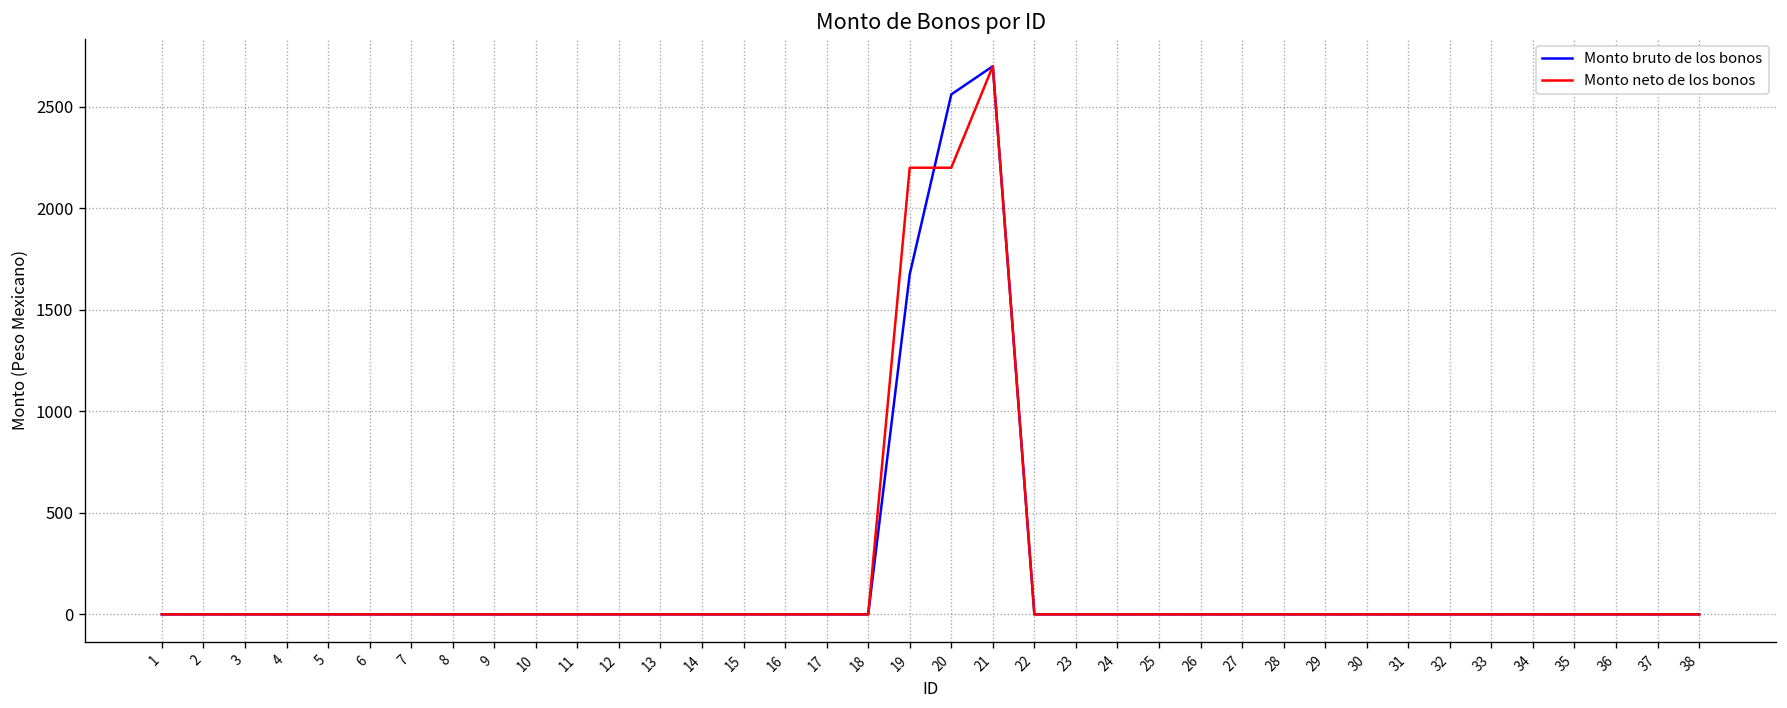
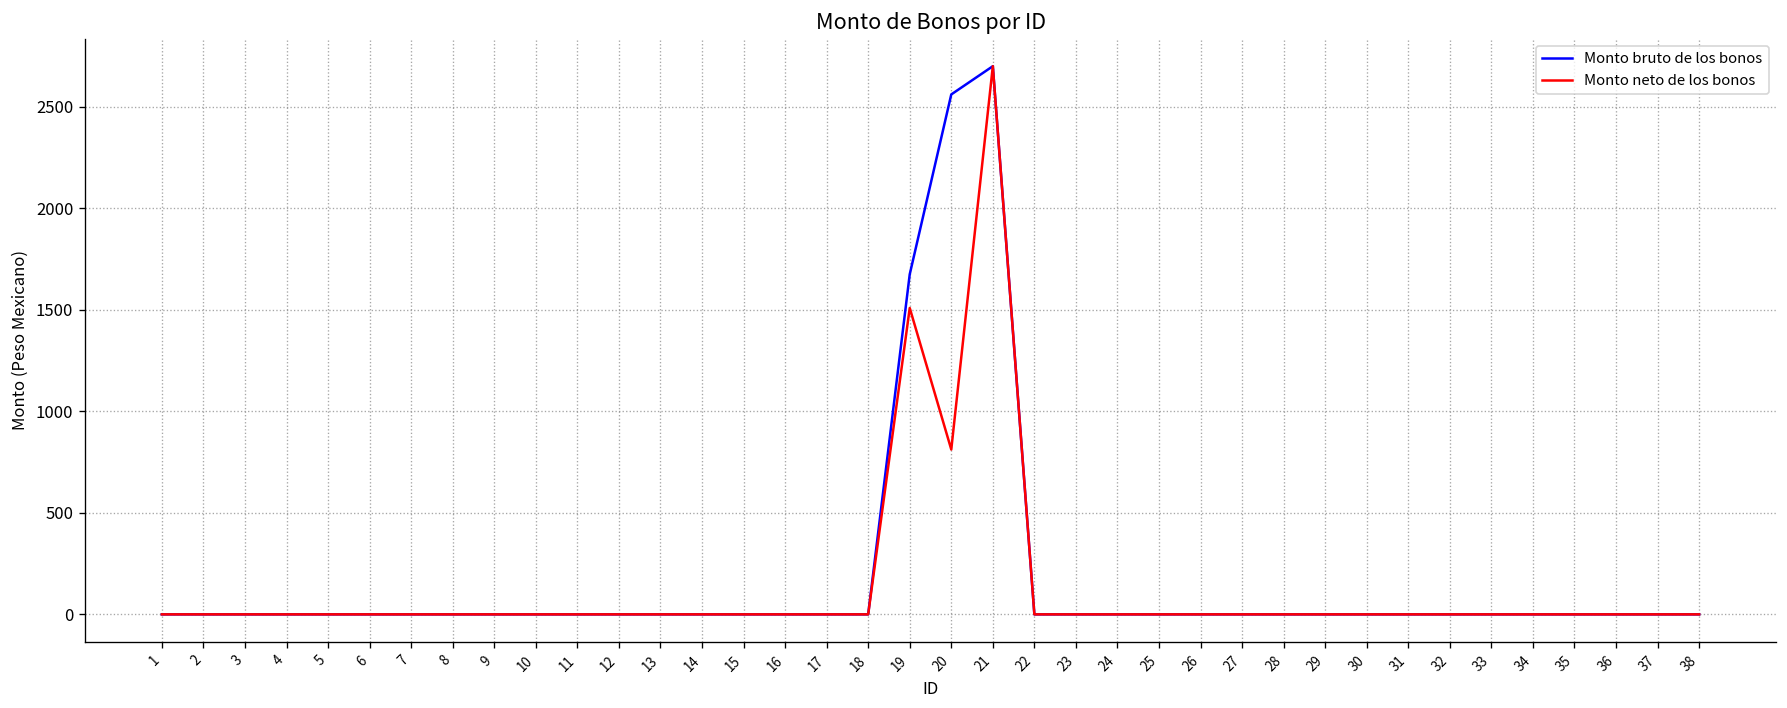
Monto neto de los bonos, 19: 2200 -> 1510
Monto neto de los bonos, 20: 2200 -> 810
